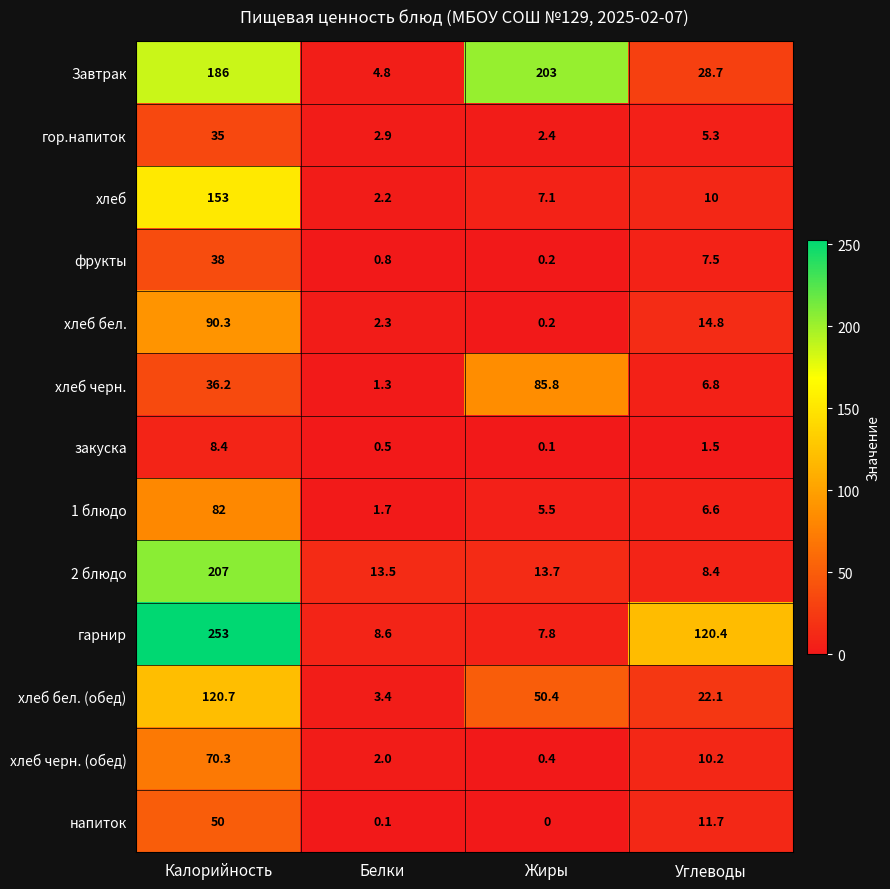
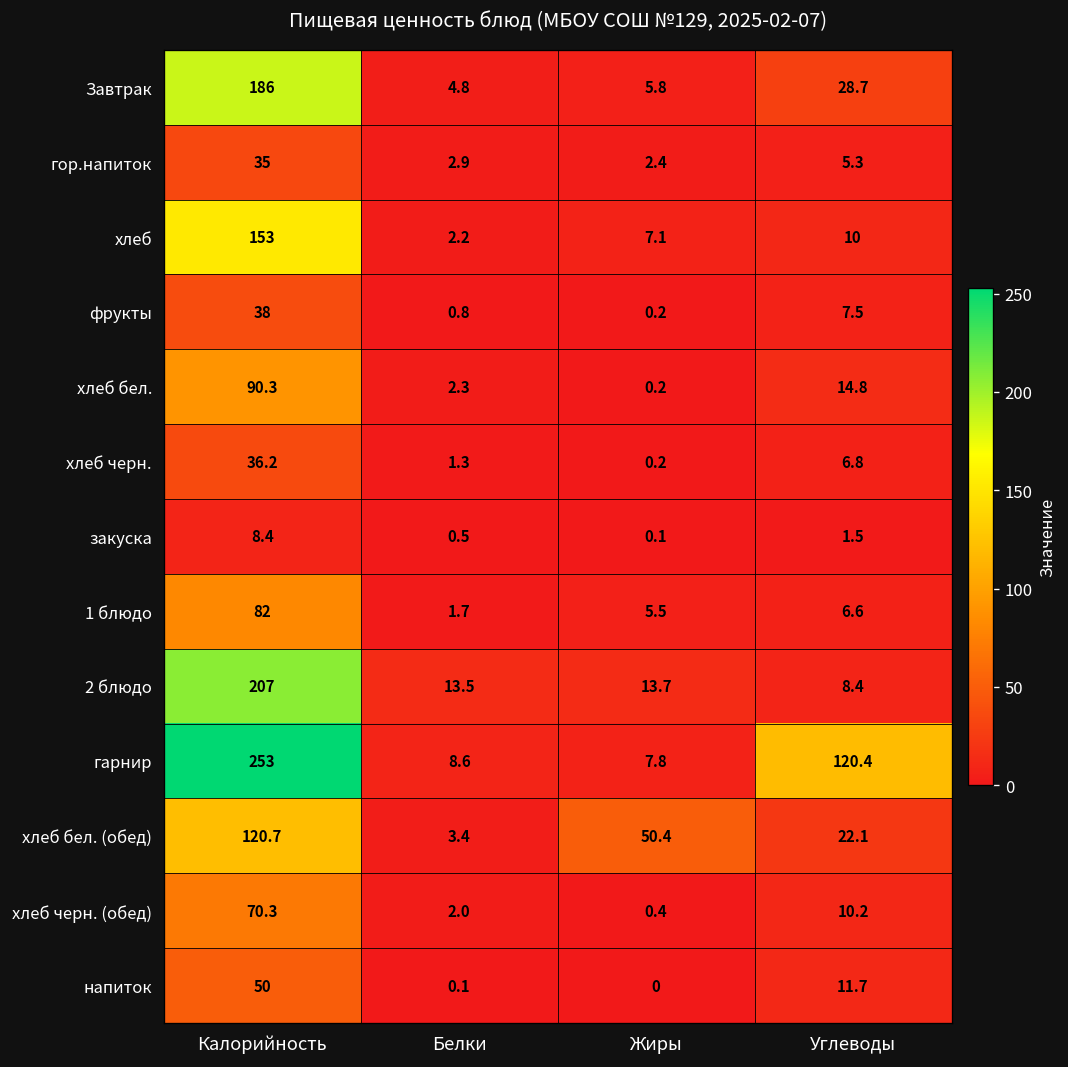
Завтрак, Жиры: 203 -> 5.8
хлеб черн., Жиры: 85.8 -> 0.2
